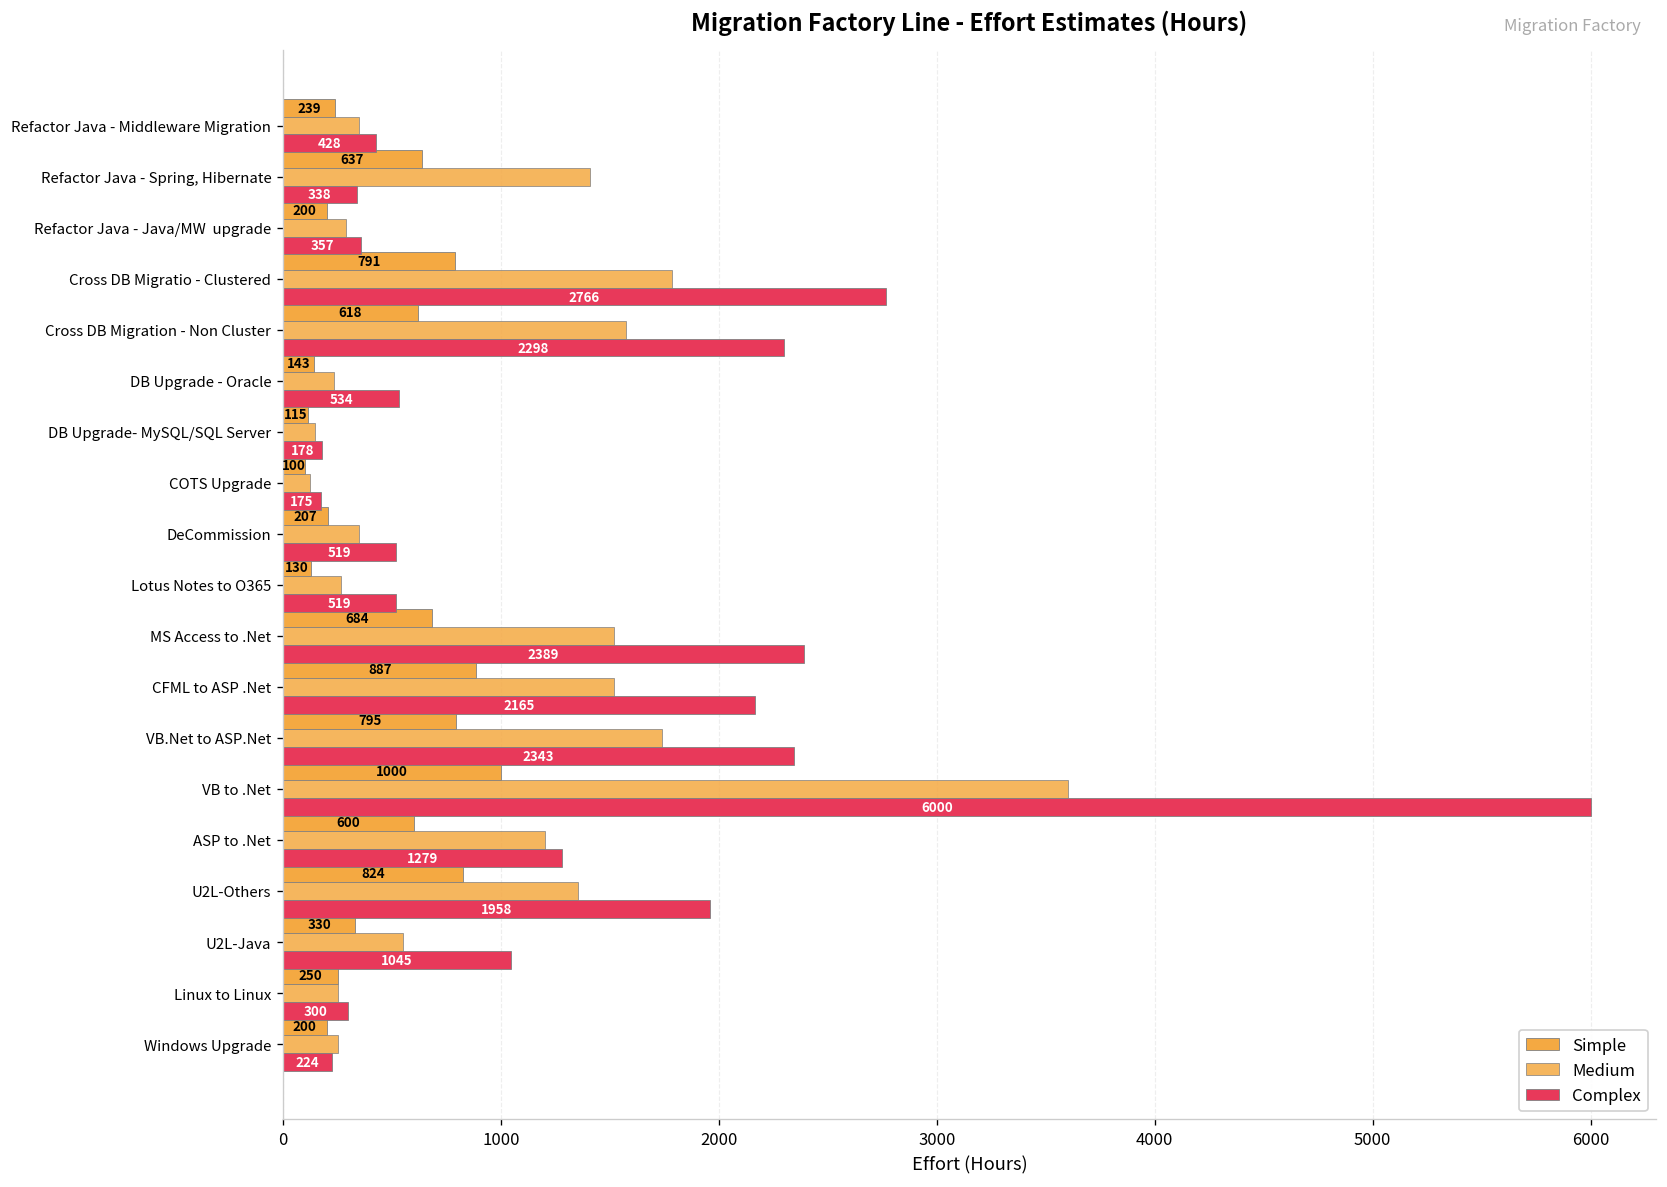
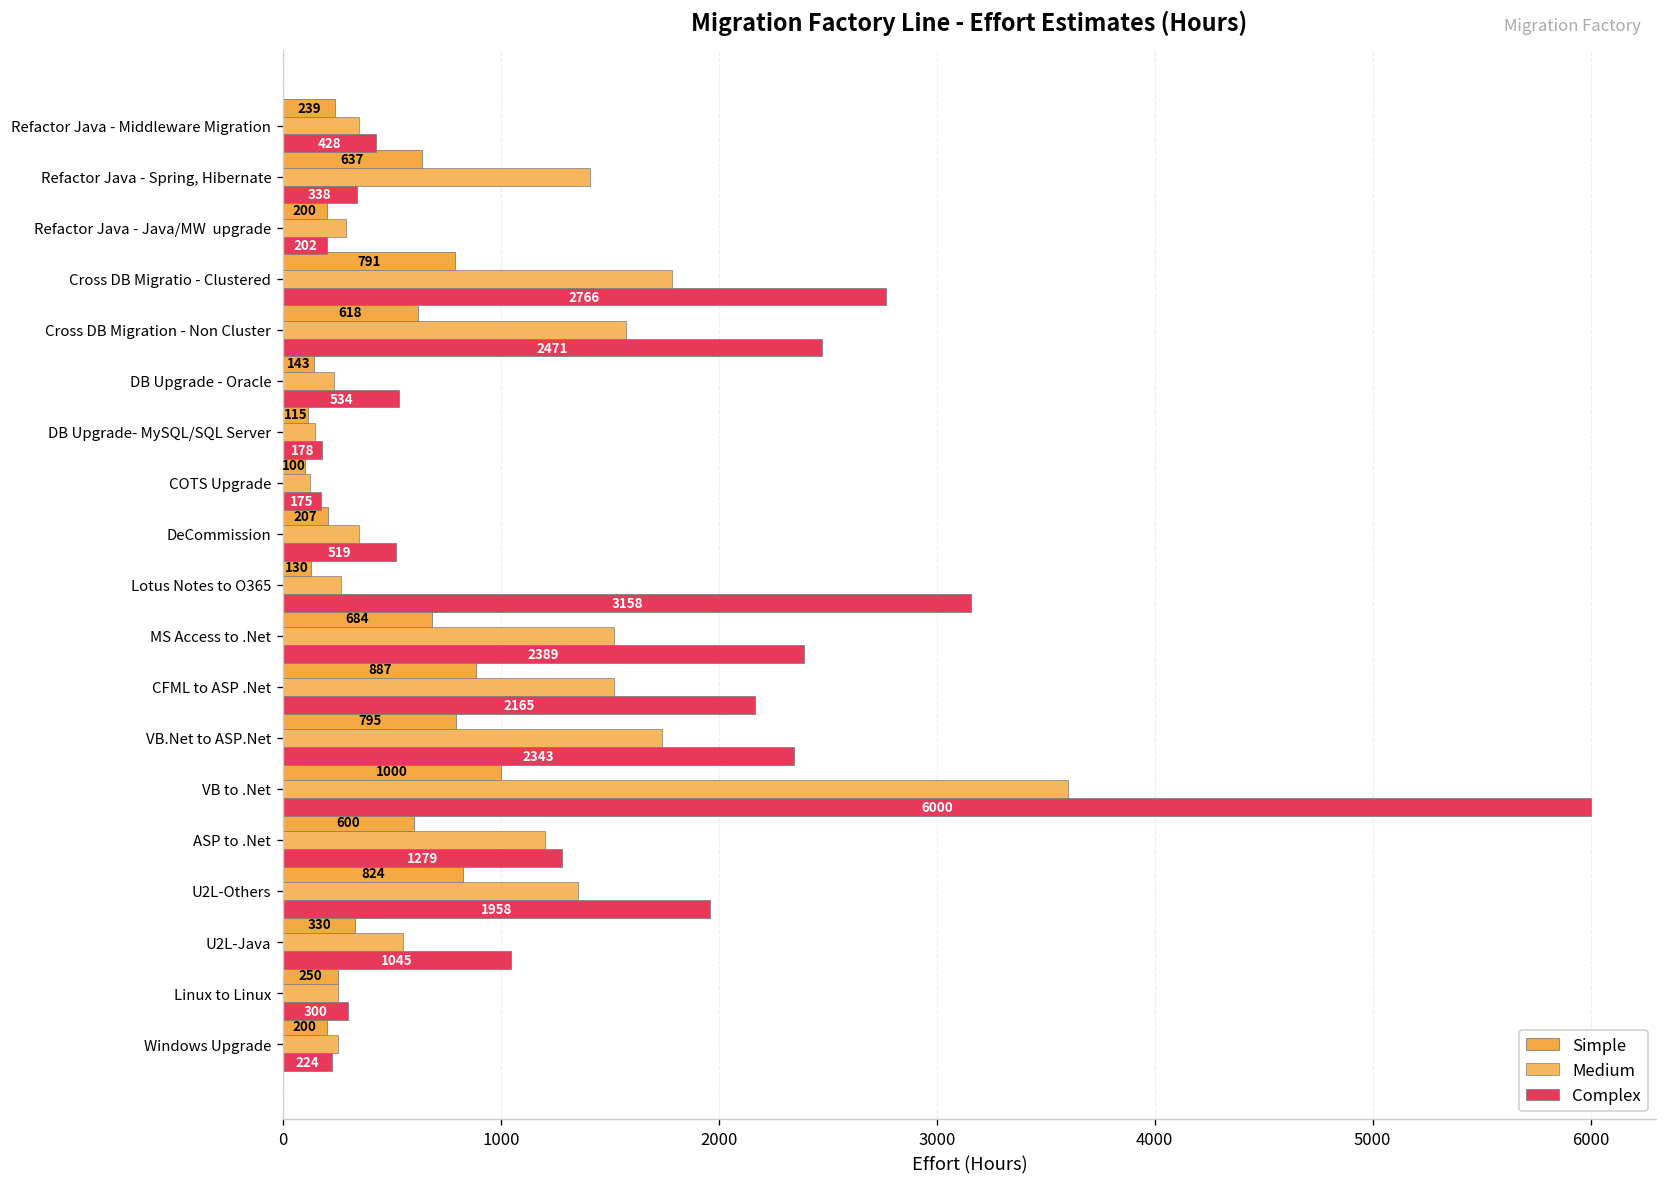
Complex, Refactor Java - Java/MW upgrade: 357 -> 202
Complex, Cross DB Migration - Non Cluster: 2298 -> 2471
Complex, Lotus Notes to O365: 519 -> 3158
